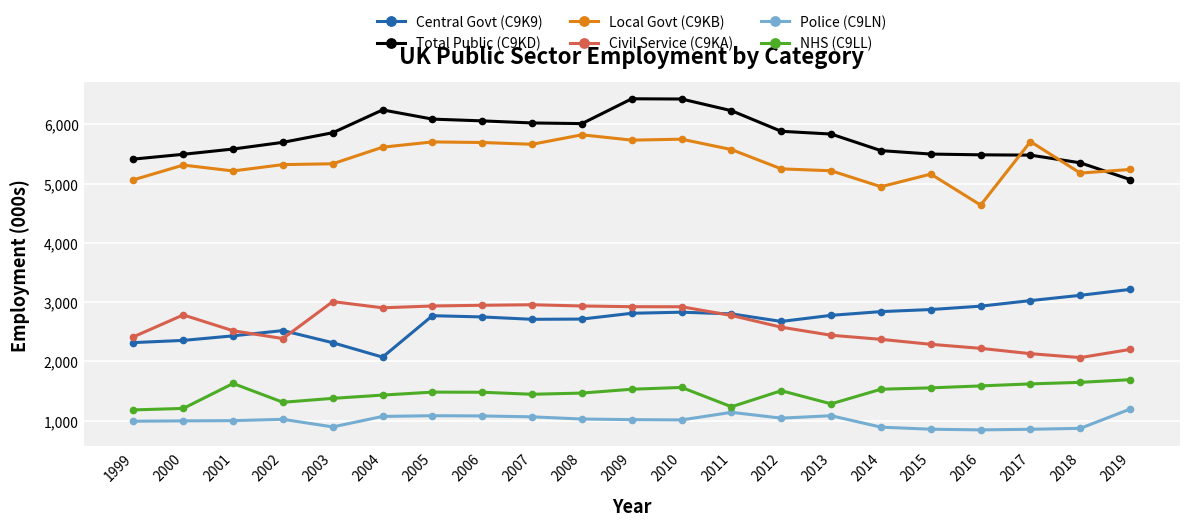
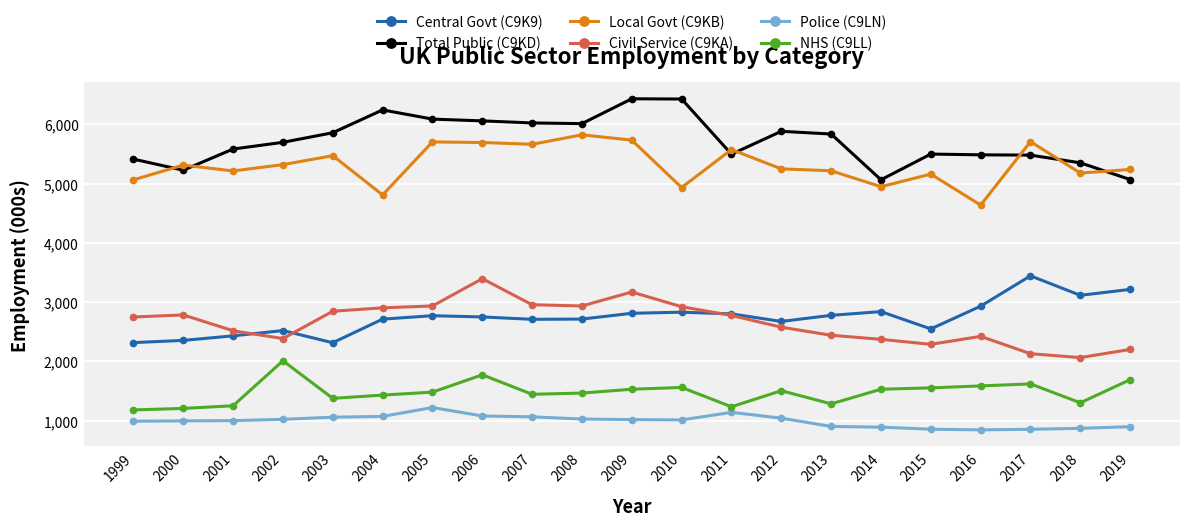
Civil Service (C9KA), 1999: 2,400 -> 2,700
Total Public (C9KD), 2000: 5,500 -> 5,200
NHS (C9LL), 2001: 1,600 -> 1,200
NHS (C9LL), 2002: 1,300 -> 2,000
Local Govt (C9KB), 2003: 5,300 -> 5,500
Civil Service (C9KA), 2003: 3,000 -> 2,800
Police (C9LN), 2003: 900 -> 1,100
Central Govt (C9K9), 2004: 2,100 -> 2,700
Local Govt (C9KB), 2004: 5,600 -> 4,800
Police (C9LN), 2005: 1,100 -> 1,200
Civil Service (C9KA), 2006: 2,900 -> 3,400
NHS (C9LL), 2006: 1,500 -> 1,800
Civil Service (C9KA), 2009: 2,900 -> 3,200
Local Govt (C9KB), 2010: 5,700 -> 4,900
Total Public (C9KD), 2011: 6,200 -> 5,500
Police (C9LN), 2013: 1,100 -> 900
Total Public (C9KD), 2014: 5,600 -> 5,100
Central Govt (C9K9), 2015: 2,900 -> 2,500
Civil Service (C9KA), 2016: 2,200 -> 2,400
Central Govt (C9K9), 2017: 3,000 -> 3,400
NHS (C9LL), 2018: 1,600 -> 1,300
Police (C9LN), 2019: 1,200 -> 900
